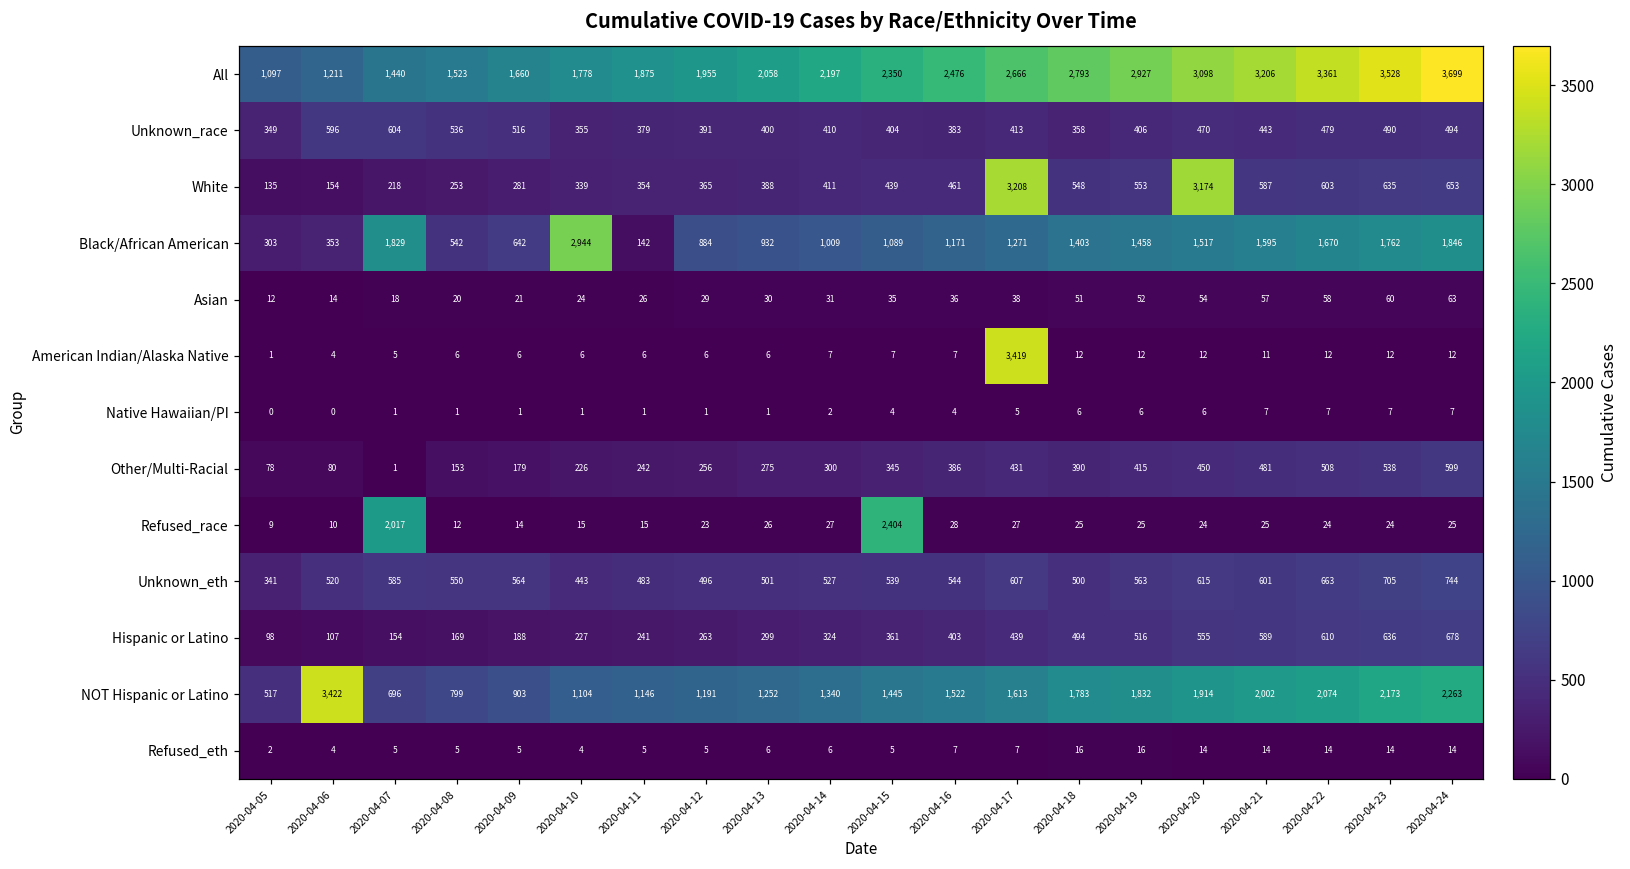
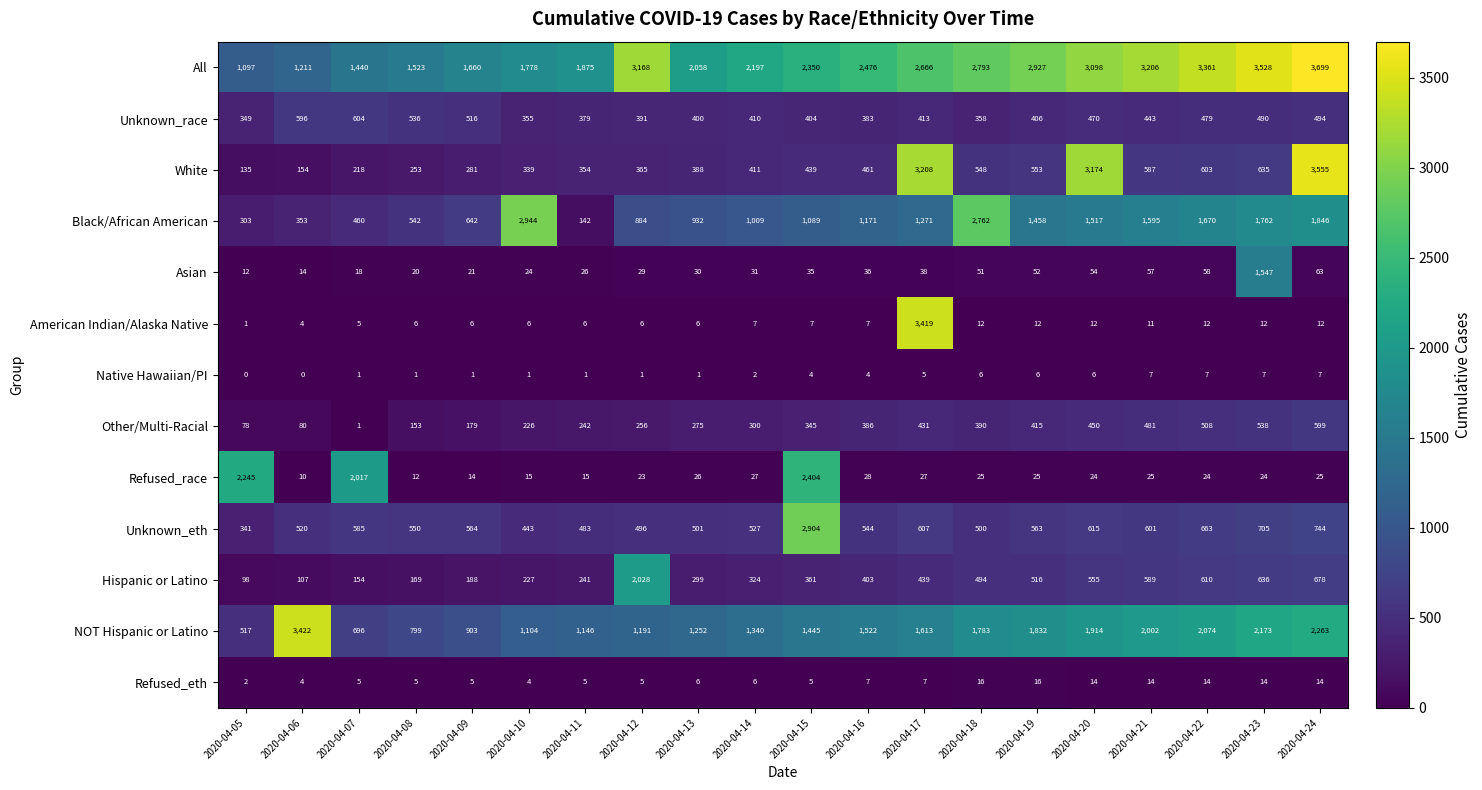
All, 2020-04-12: 1,955 -> 3,168
White, 2020-04-24: 653 -> 3,555
Black/African American, 2020-04-07: 1,829 -> 460
Black/African American, 2020-04-18: 1,403 -> 2,762
Asian, 2020-04-23: 60 -> 1,547
Refused_race, 2020-04-05: 9 -> 2,245
Unknown_eth, 2020-04-15: 539 -> 2,904
Hispanic or Latino, 2020-04-12: 263 -> 2,028
